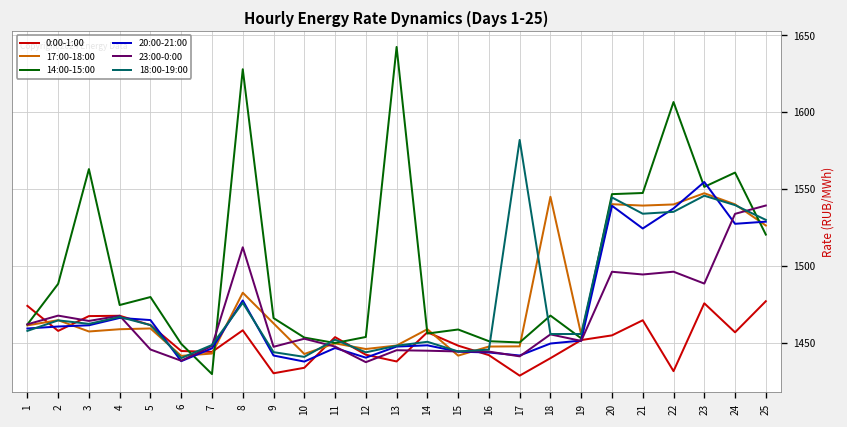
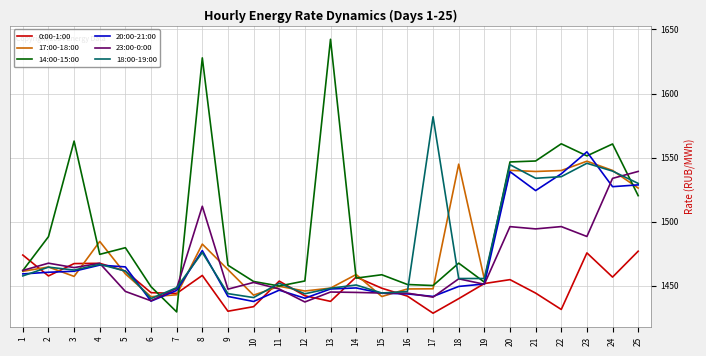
17:00-18:00, 4: 1459 -> 1485
0:00-1:00, 21: 1465 -> 1444
14:00-15:00, 22: 1607 -> 1561
